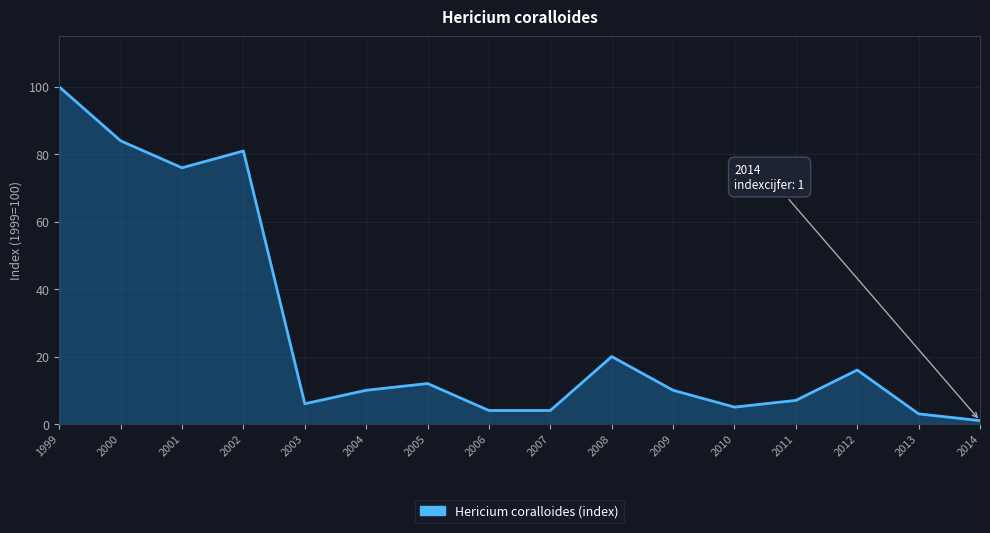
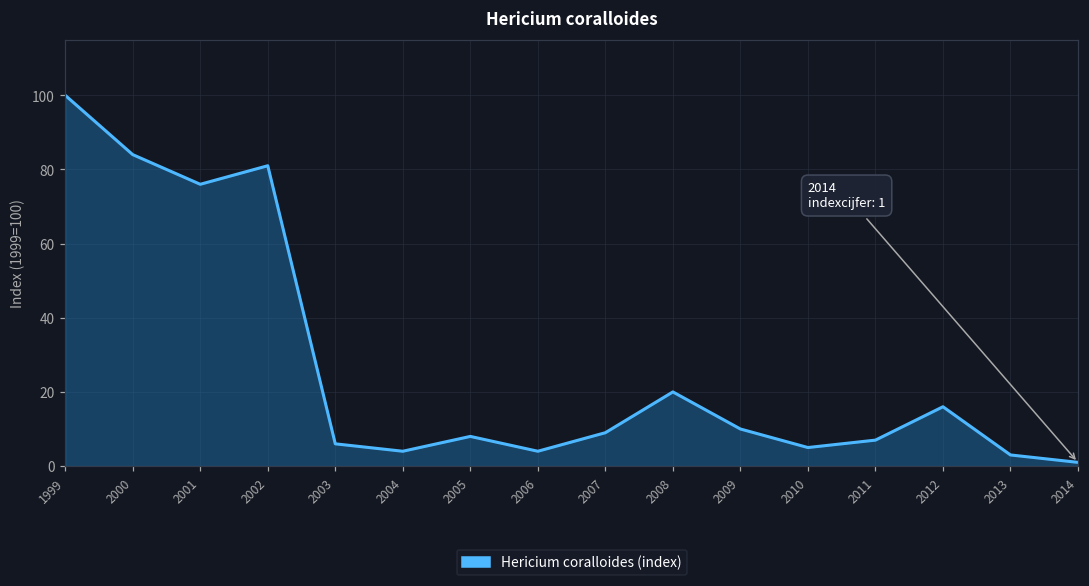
2004: 10 -> 4
2005: 12 -> 8
2007: 4 -> 9
